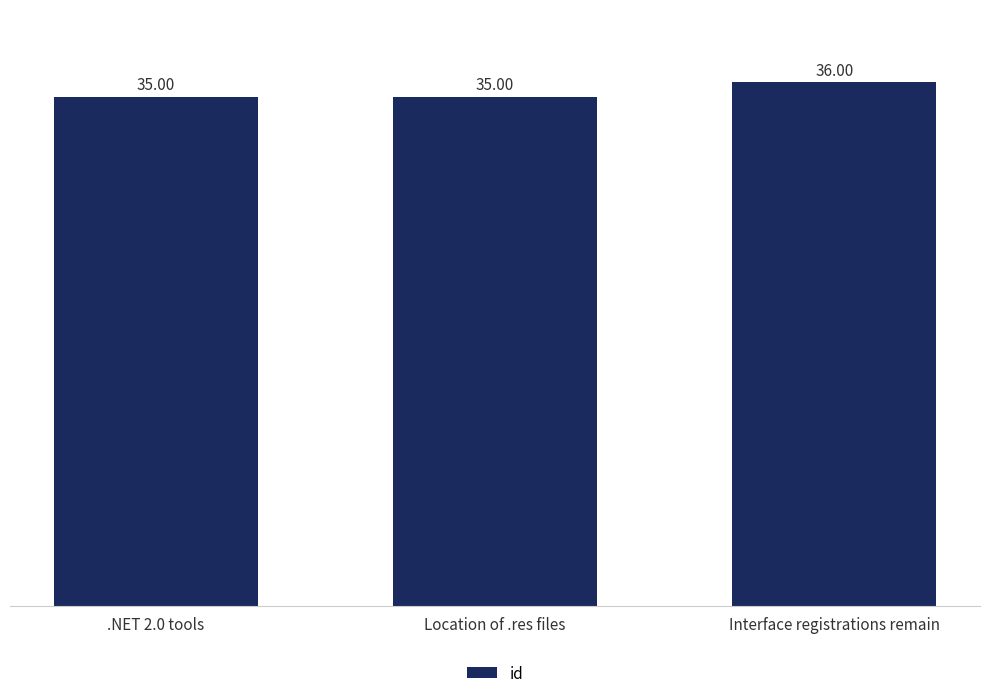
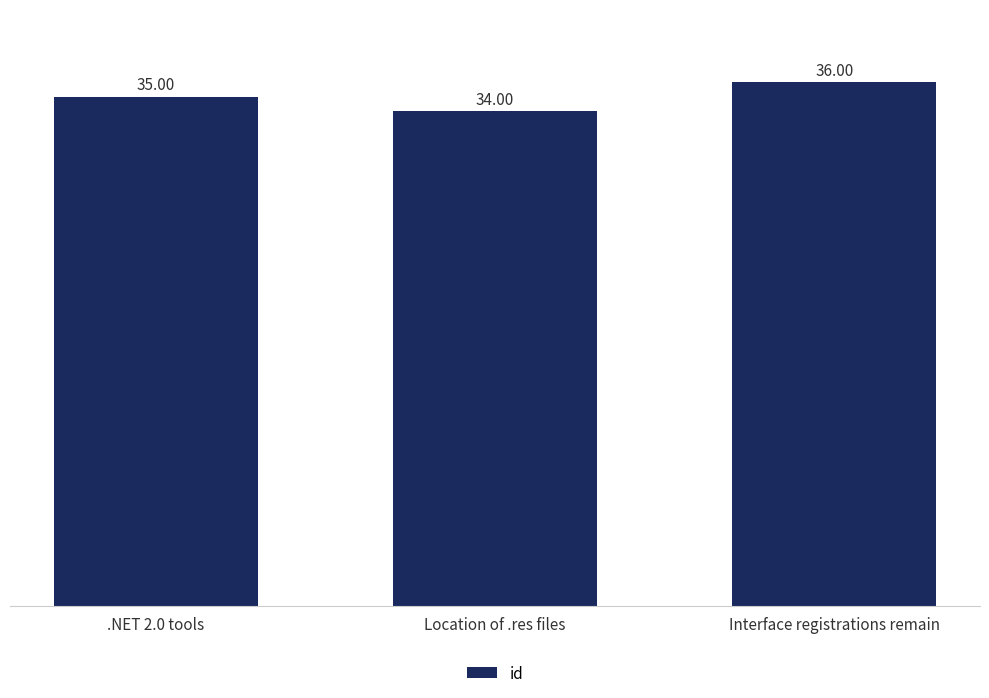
Location of .res files: 35.00 -> 34.00
